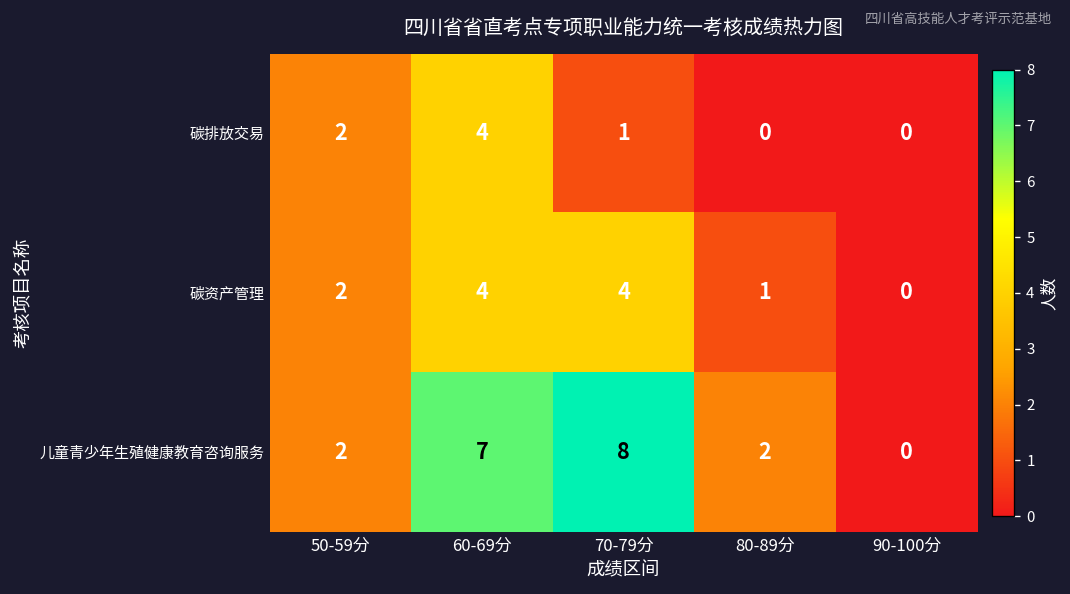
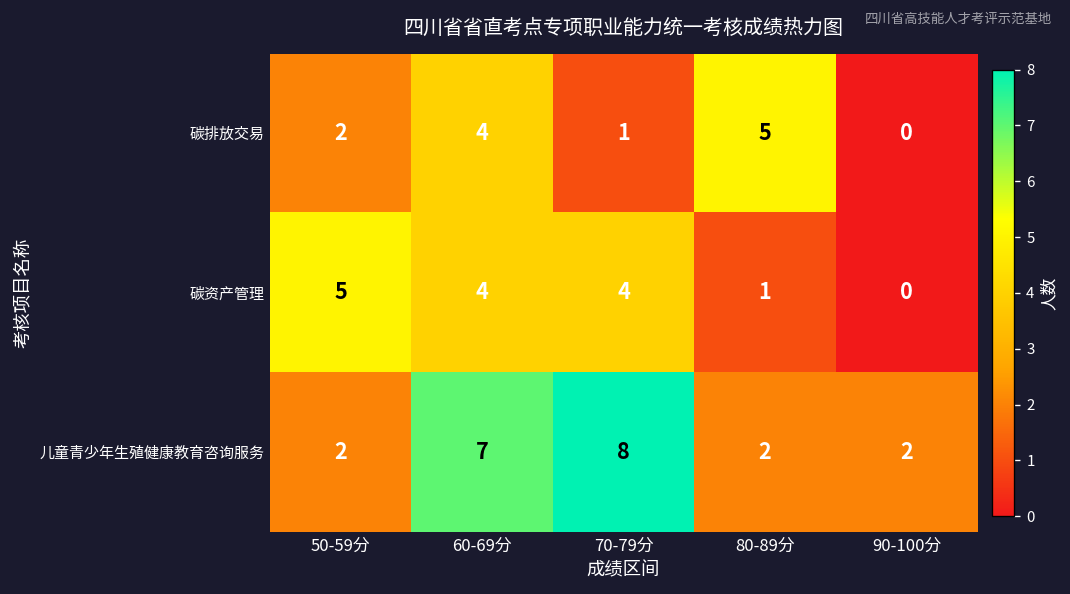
碳排放交易, 80-89分: 0 -> 5
碳资产管理, 50-59分: 2 -> 5
儿童青少年生殖健康教育咨询服务, 90-100分: 0 -> 2
